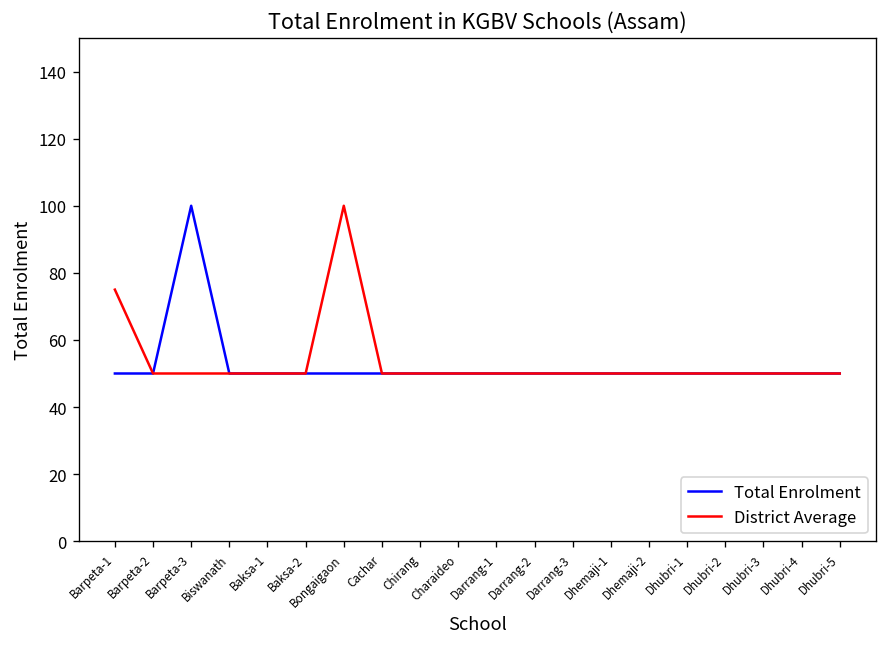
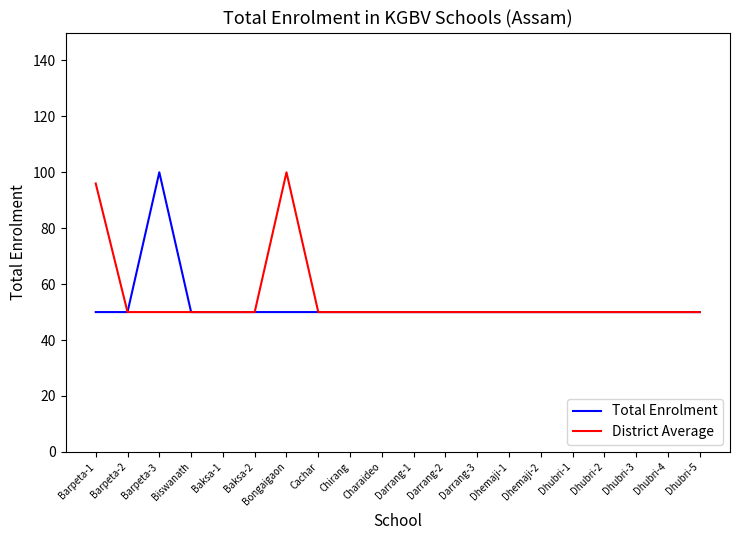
District Average, Barpeta-1: 75 -> 96
